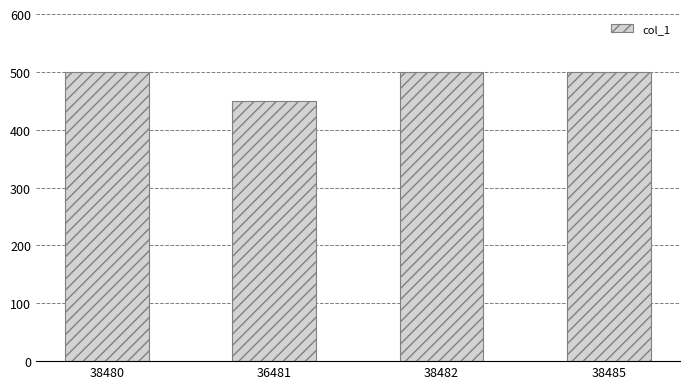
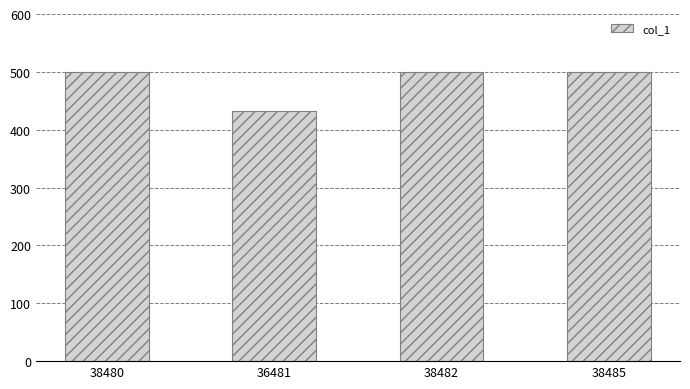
36481: 450 -> 430
